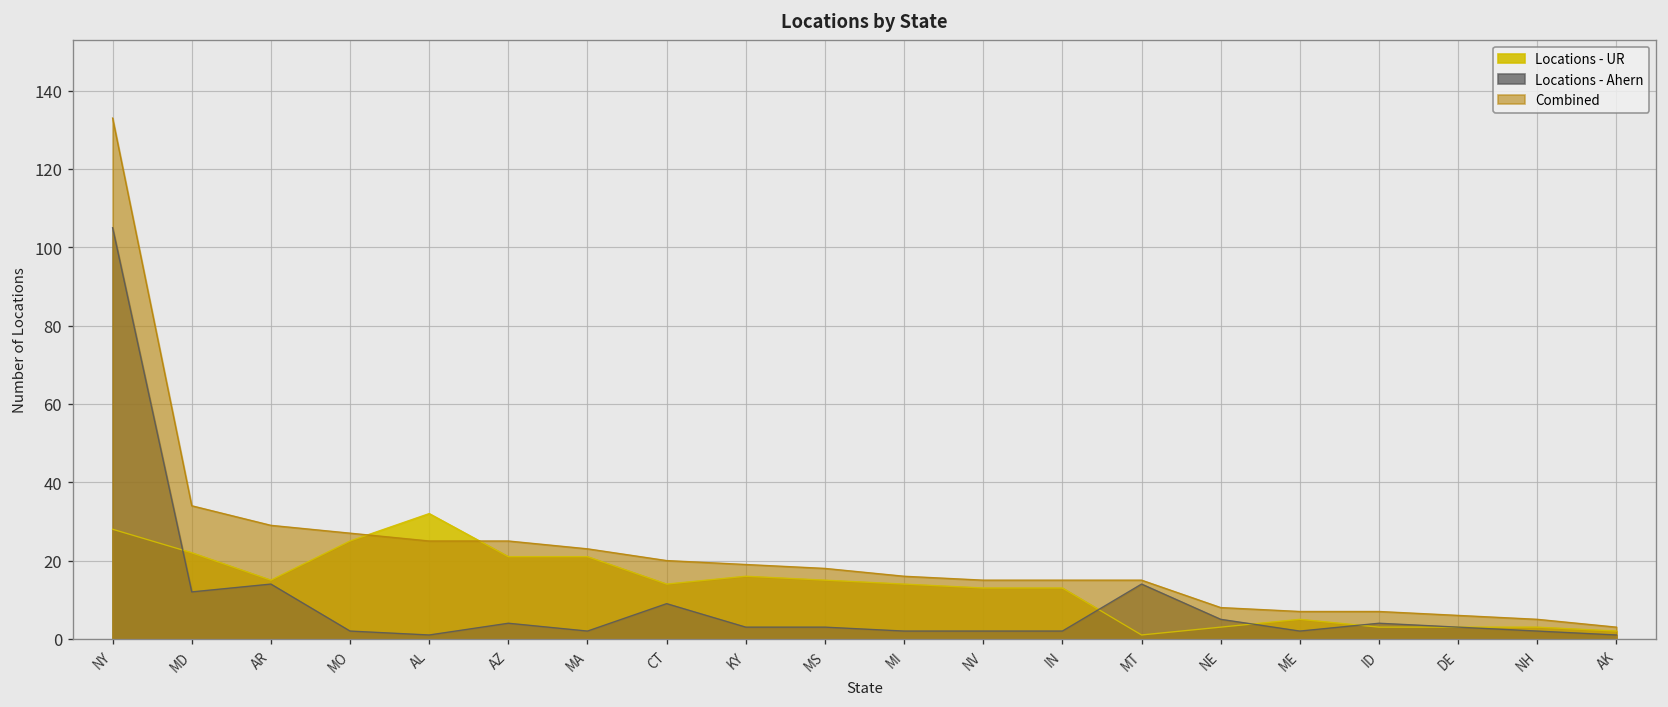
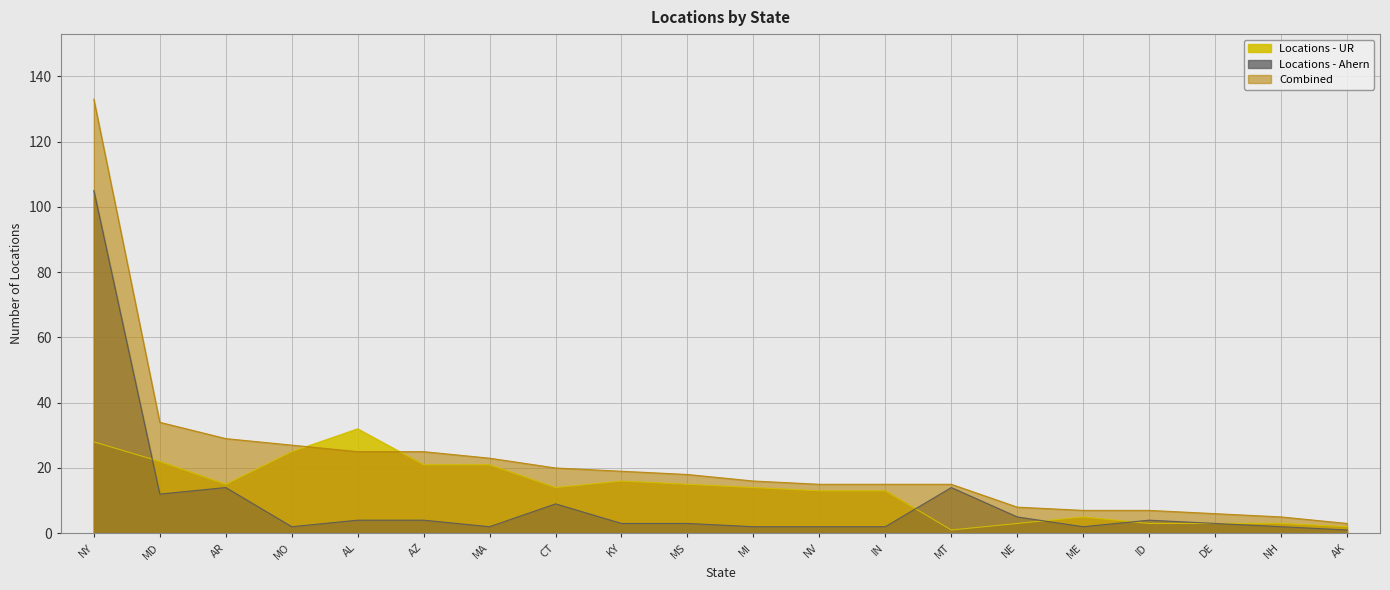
Locations - Ahern, AL: 1 -> 4
